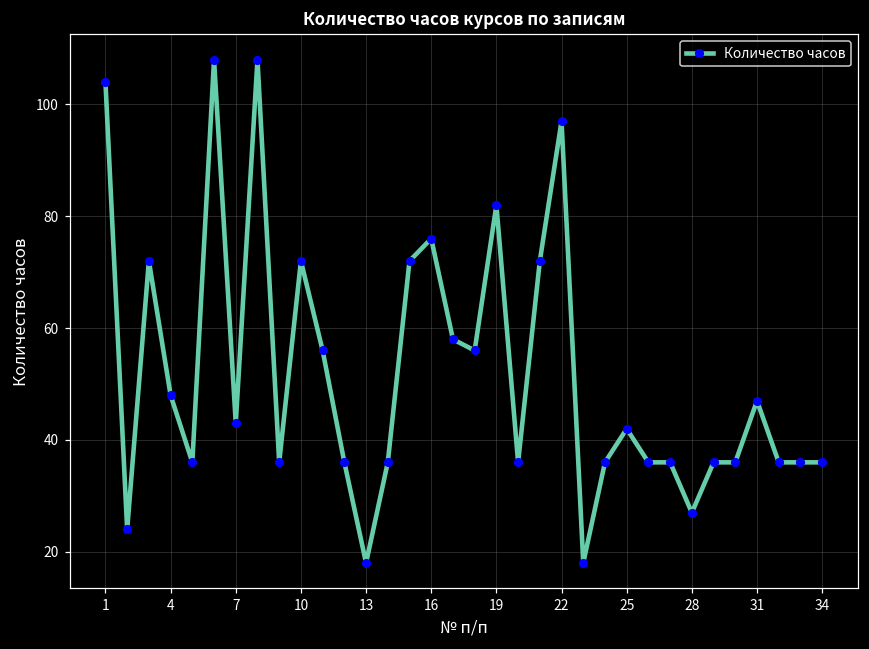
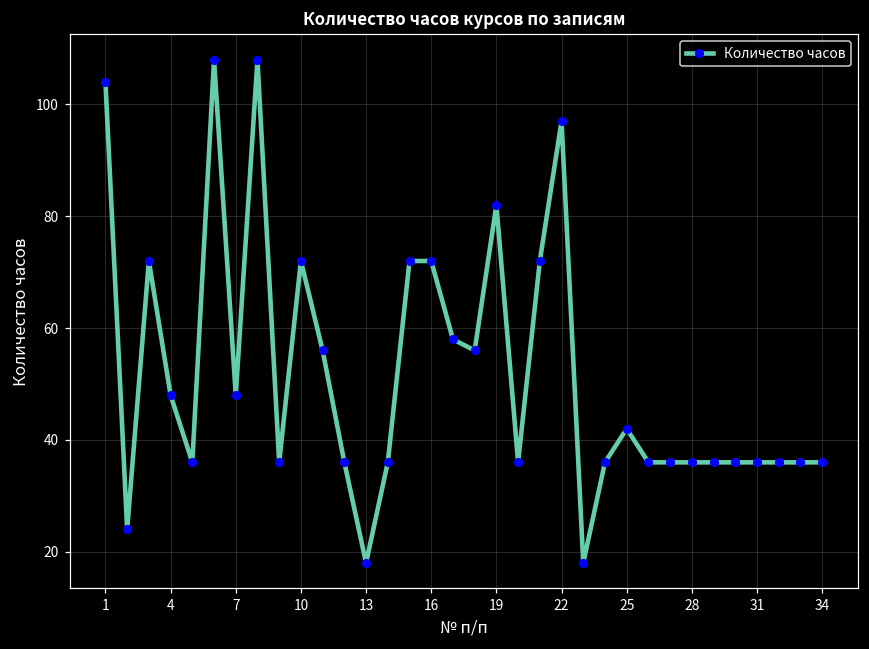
7: 43 -> 48
16: 76 -> 72
28: 27 -> 36
31: 47 -> 36
